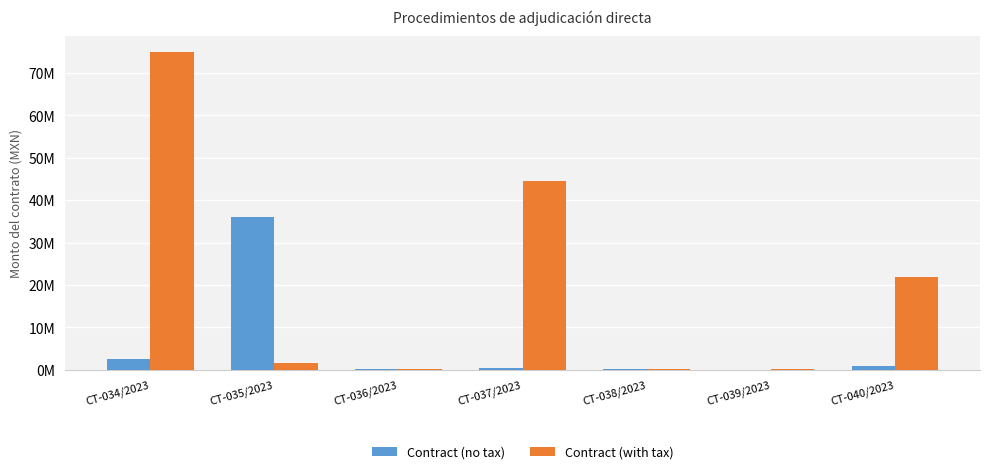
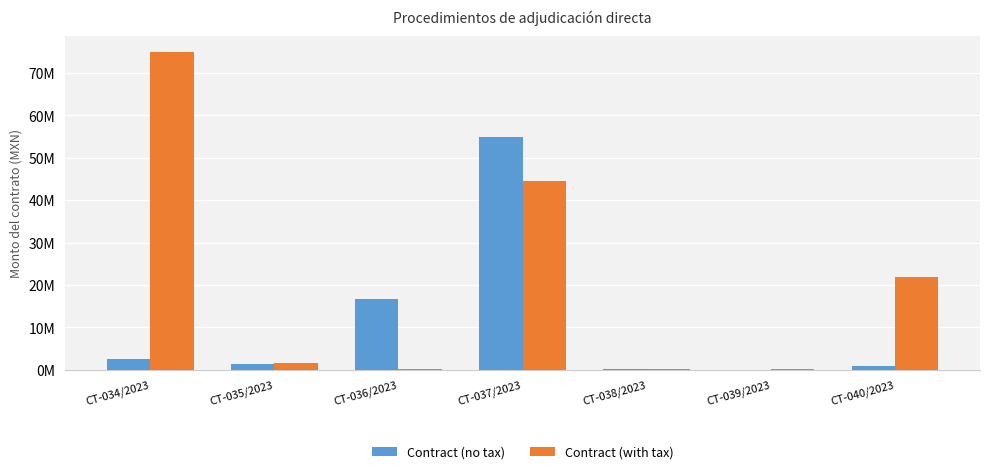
Contract (no tax), CT-035/2023: 36000000 -> 1000000
Contract (no tax), CT-036/2023: 0 -> 17000000
Contract (no tax), CT-037/2023: 1000000 -> 55000000
